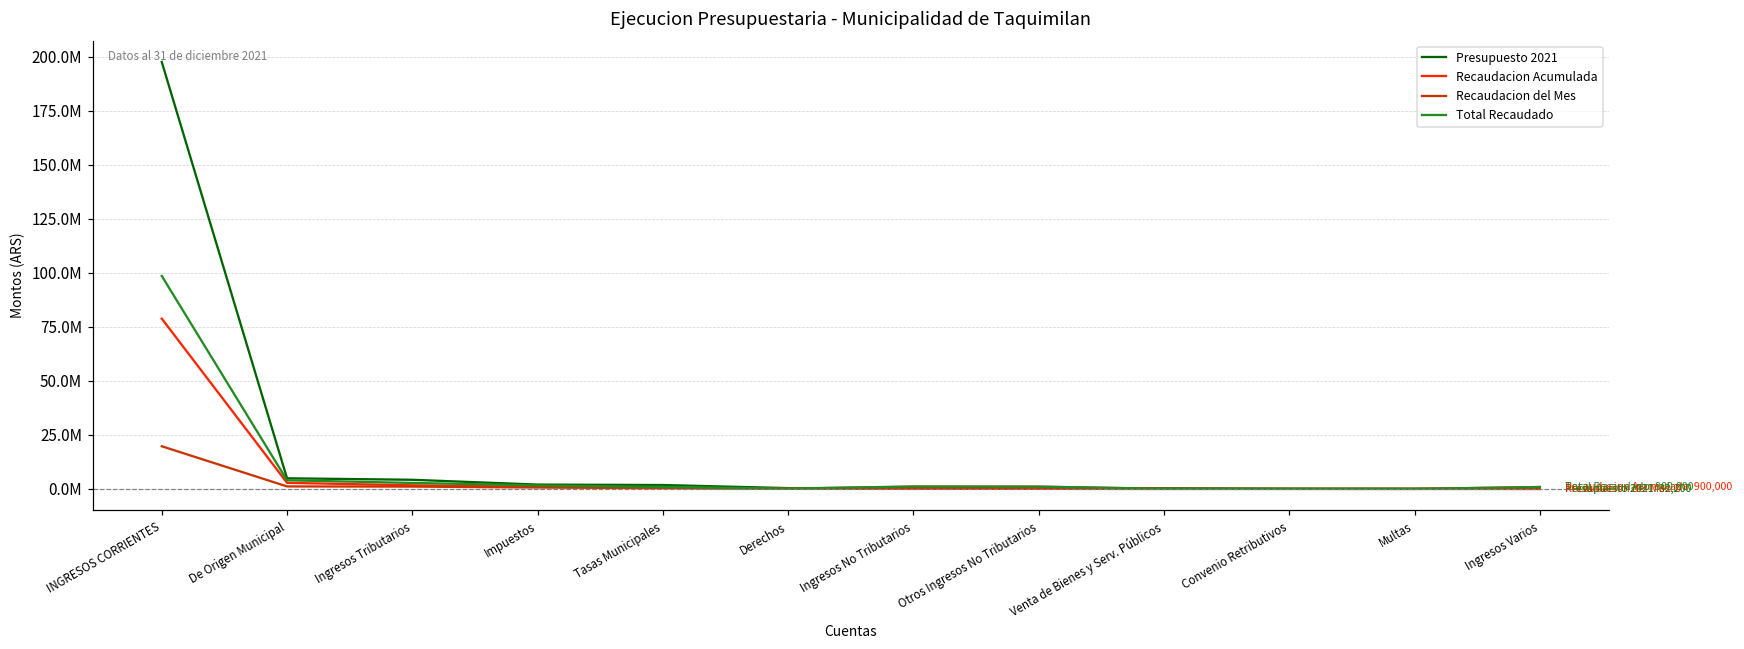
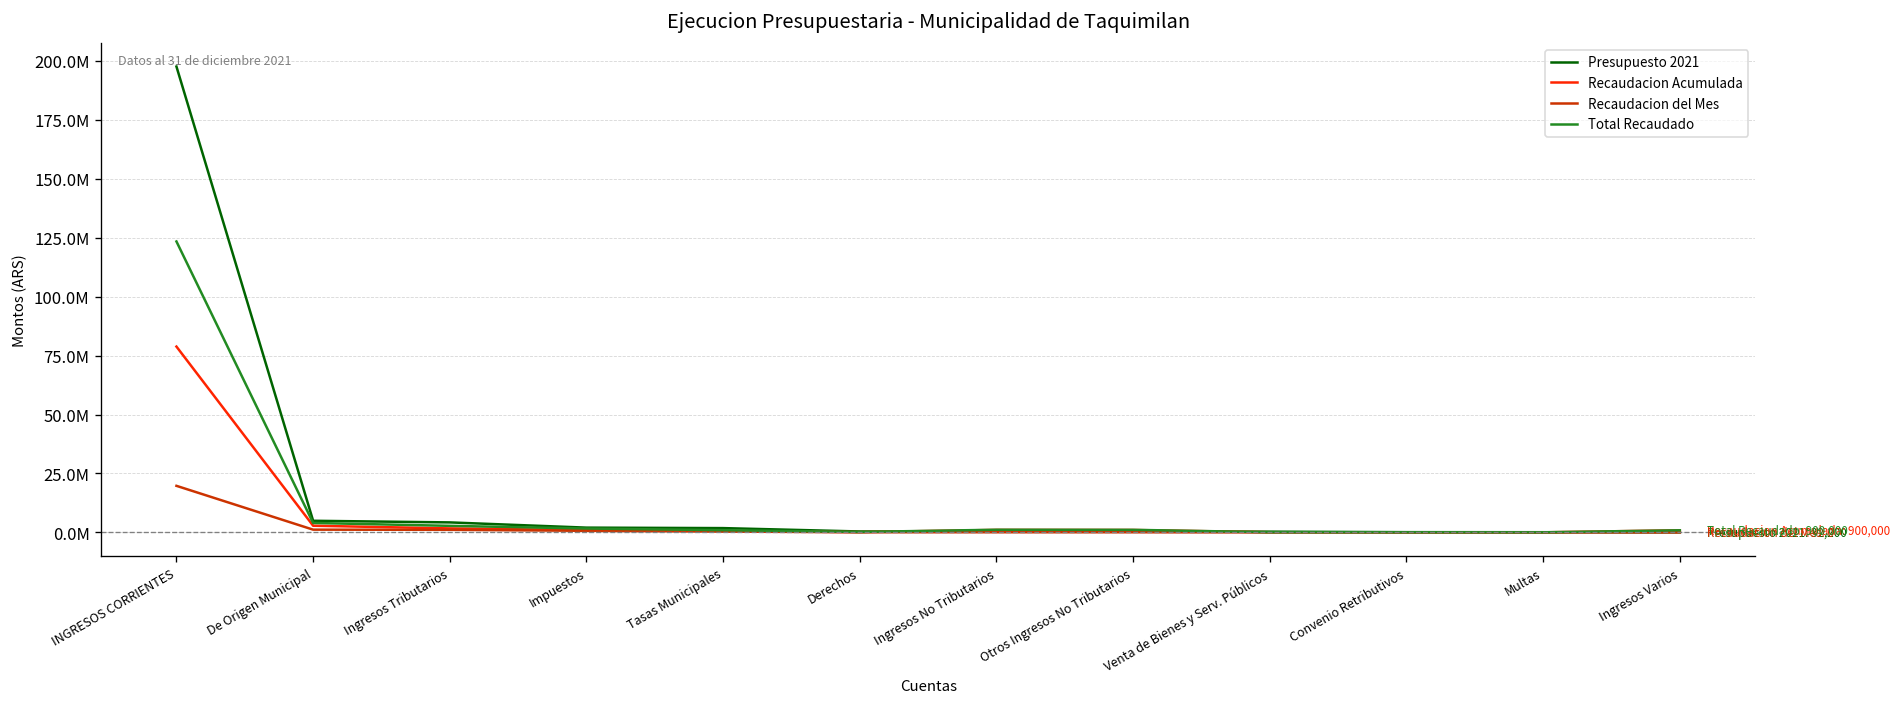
Total Recaudado, INGRESOS CORRIENTES: 99000000 -> 123000000
